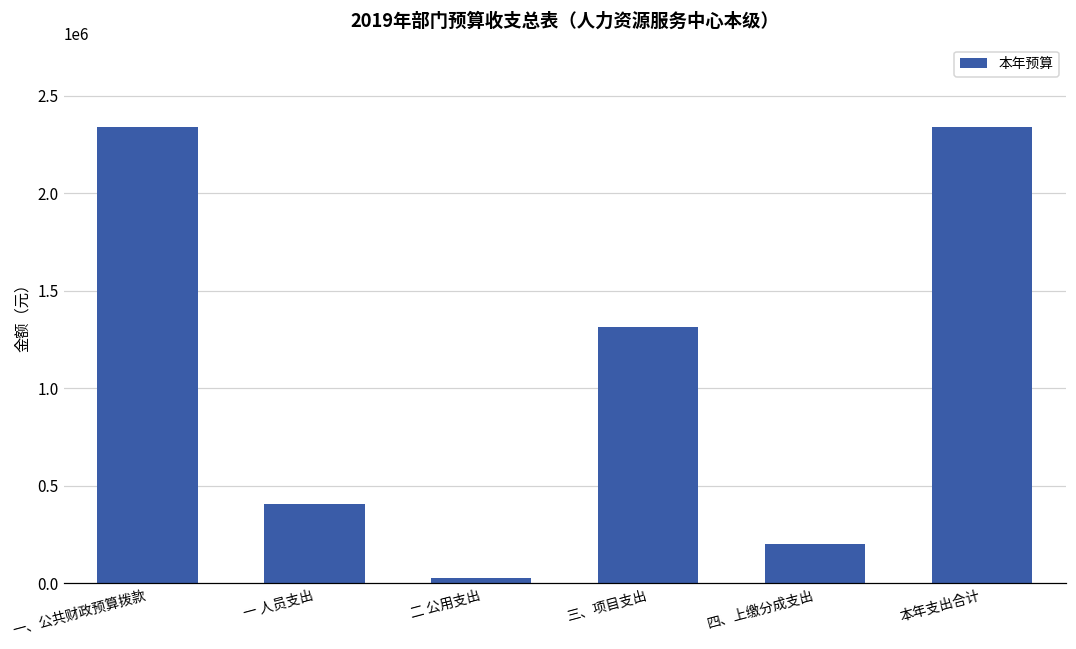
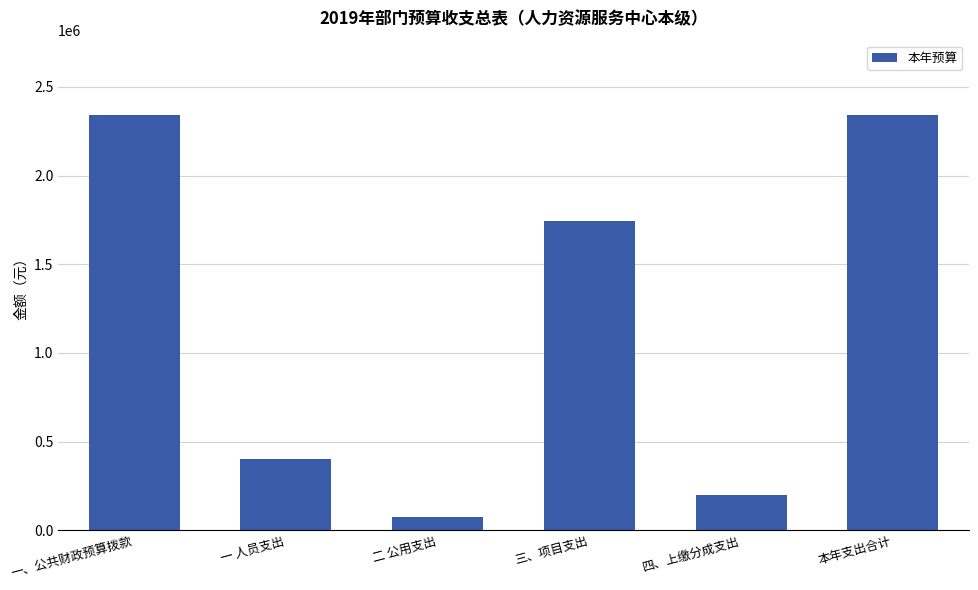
二 公用支出: 30000 -> 70000
三、项目支出: 1310000 -> 1740000
